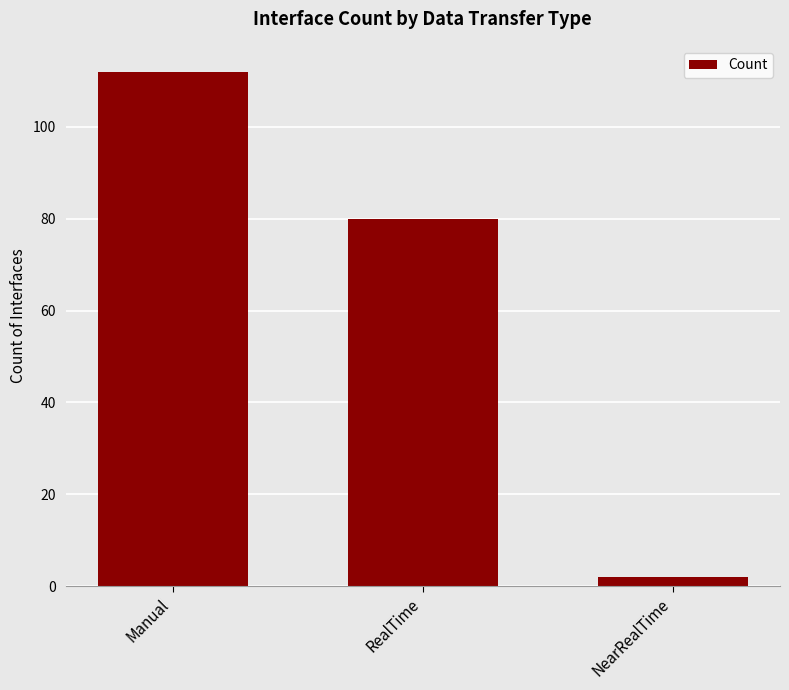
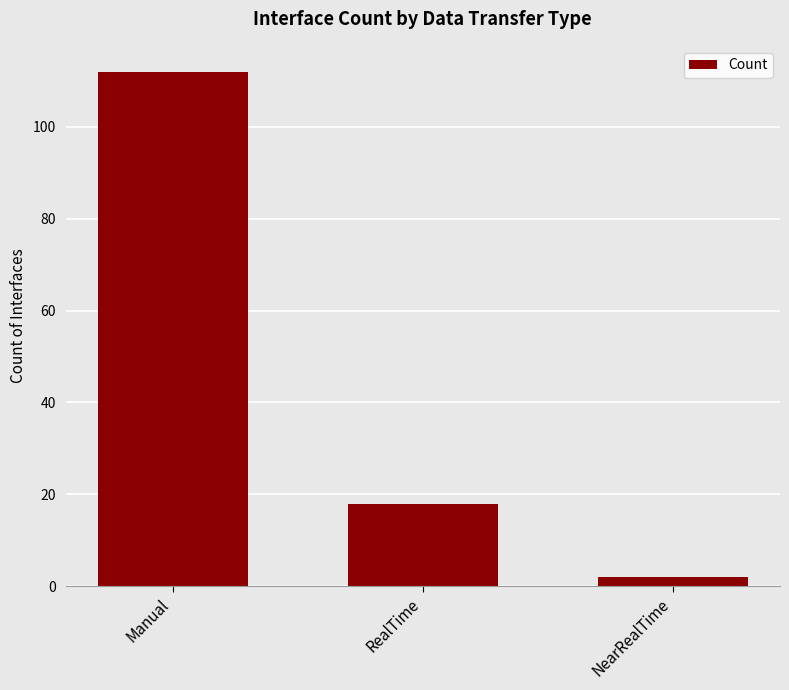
RealTime: 80 -> 18
